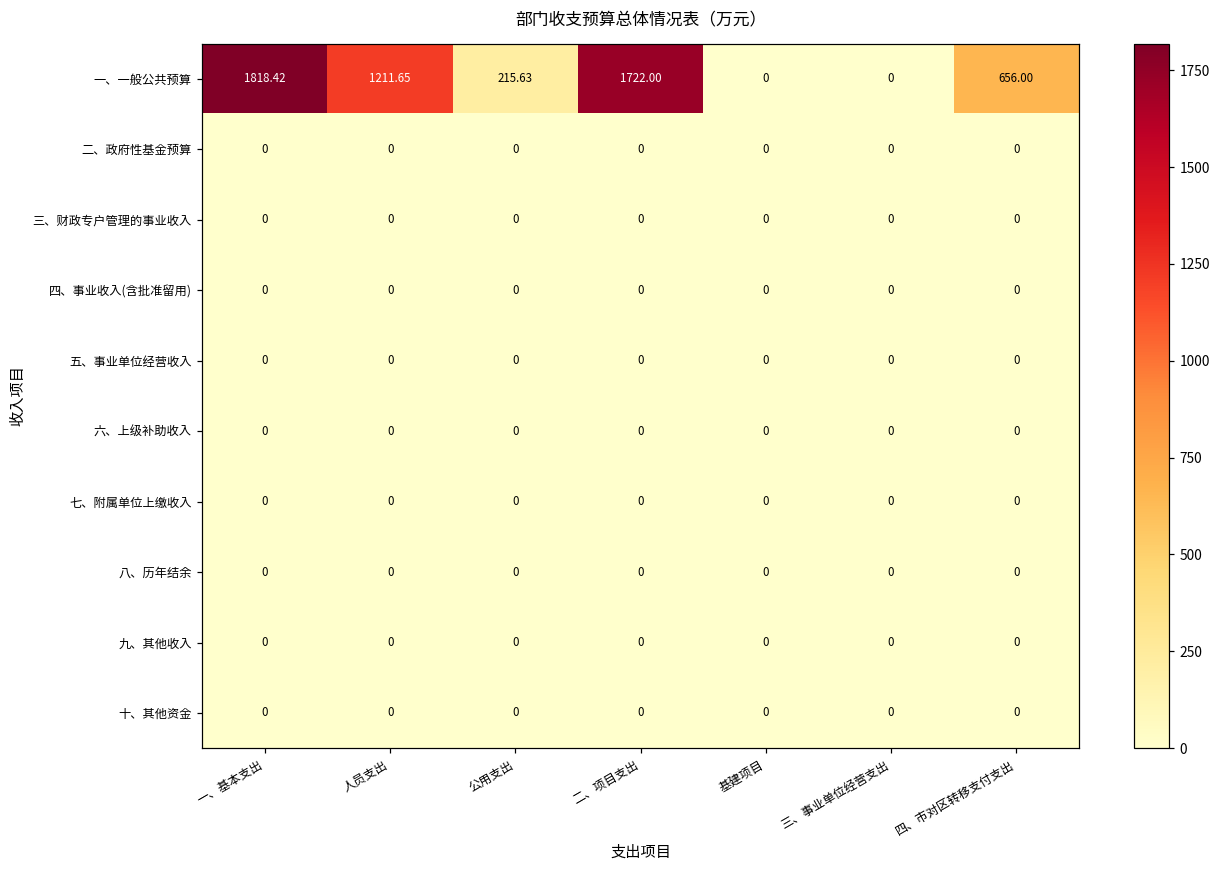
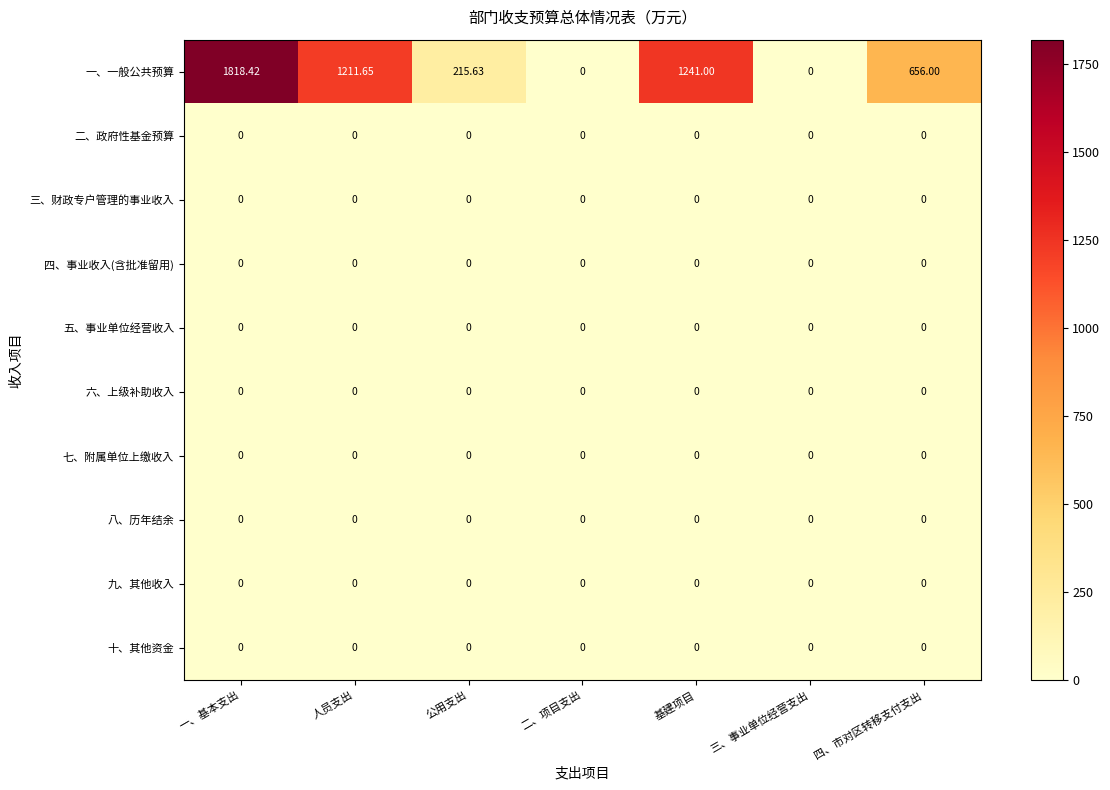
一、一般公共预算, 二、项目支出: 1722.00 -> 0
一、一般公共预算, 基建项目: 0 -> 1241.00
